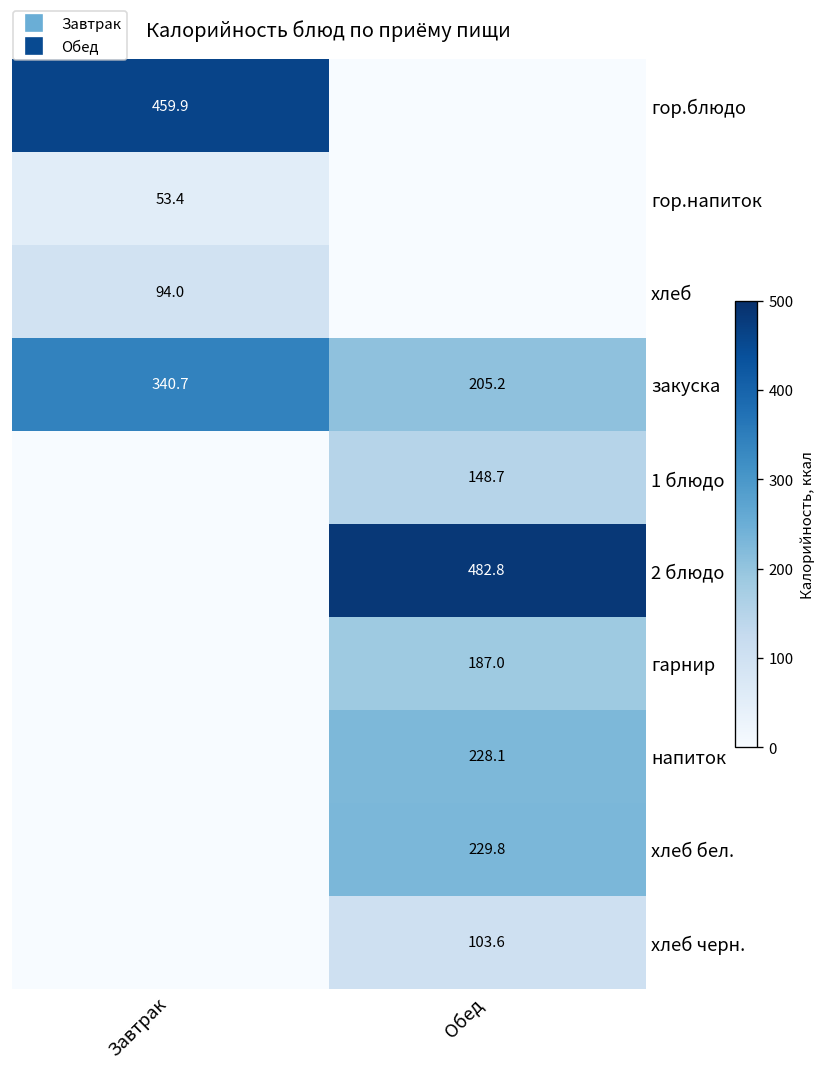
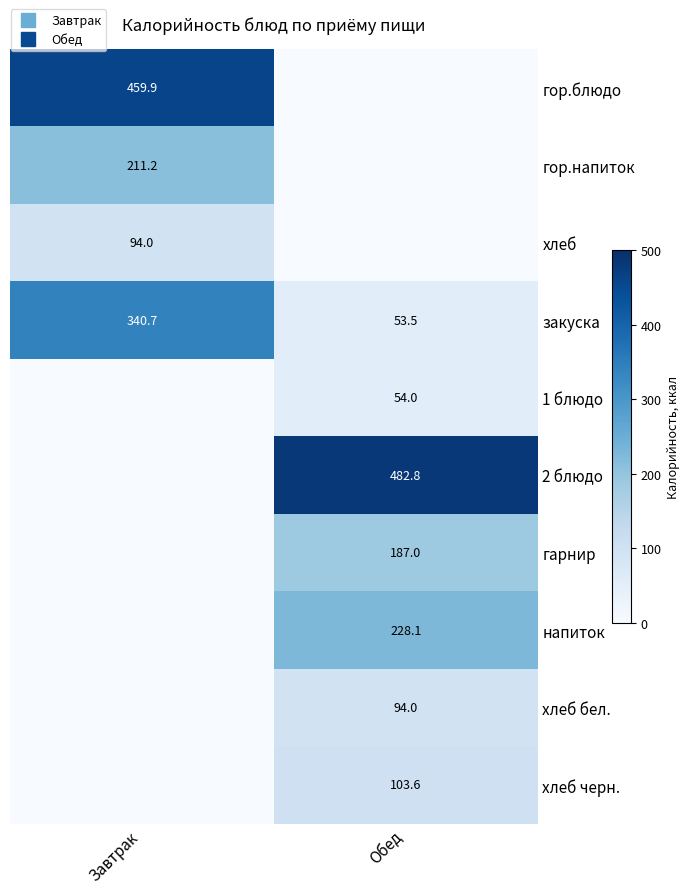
гор.напиток, Завтрак: 53.4 -> 211.2
закуска, Обед: 205.2 -> 53.5
1 блюдо, Обед: 148.7 -> 54.0
хлеб бел., Обед: 229.8 -> 94.0
